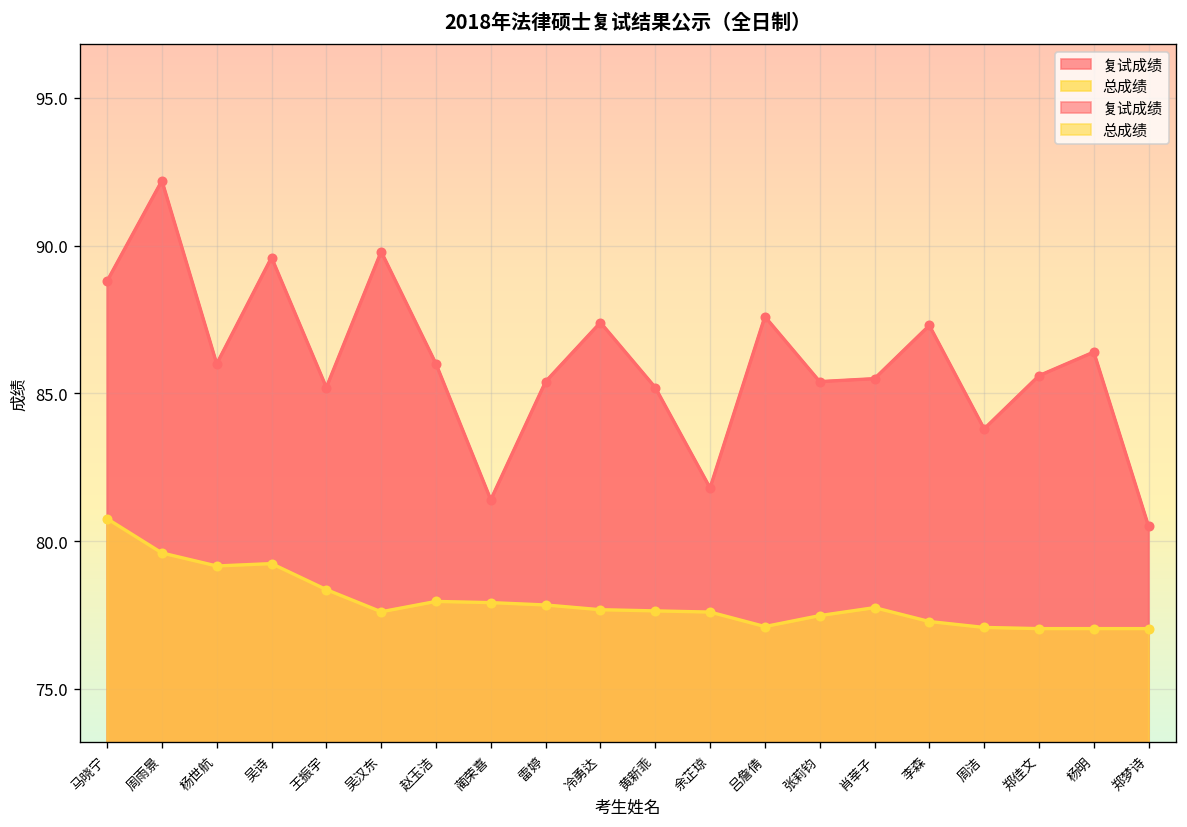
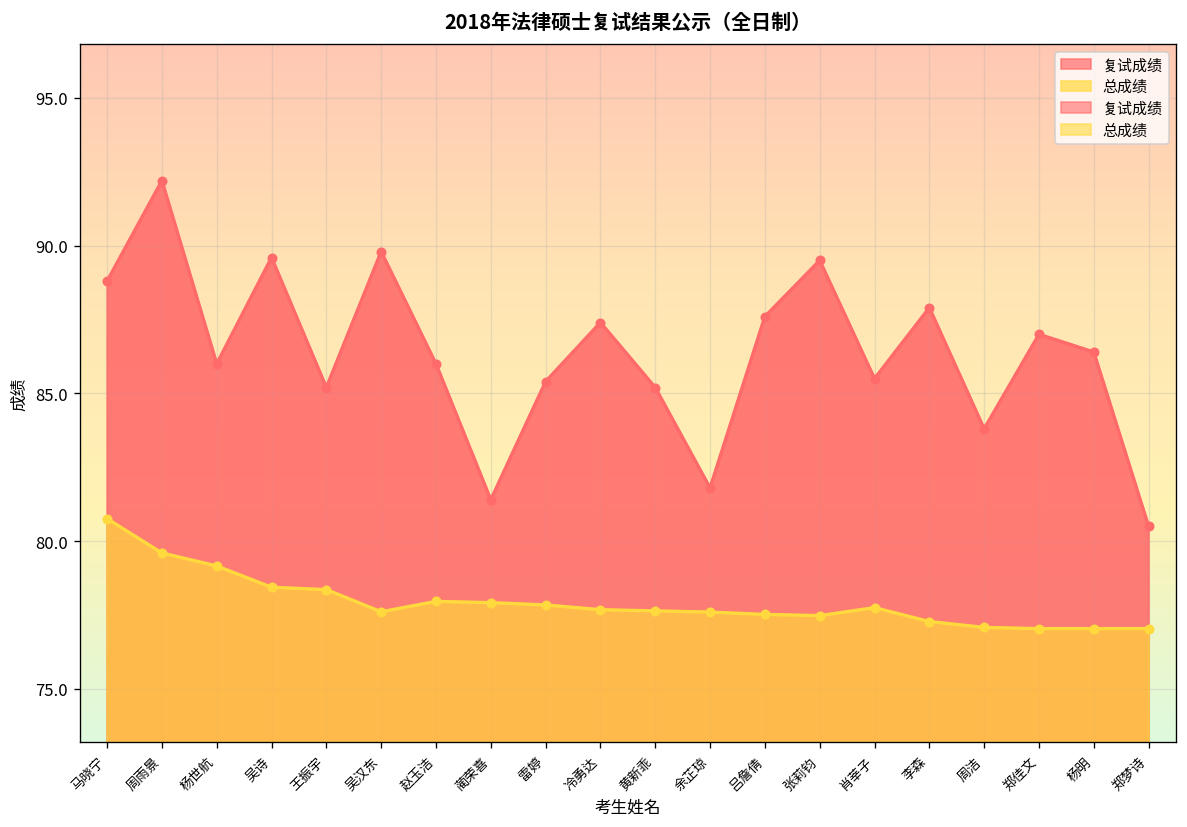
总成绩, 吴诗: 79.2 -> 78.4
总成绩, 吕詹倩: 77.1 -> 77.5
复试成绩, 张莉钧: 85.4 -> 89.5
复试成绩, 李森: 87.3 -> 87.9
复试成绩, 郑佳文: 85.6 -> 87.0
